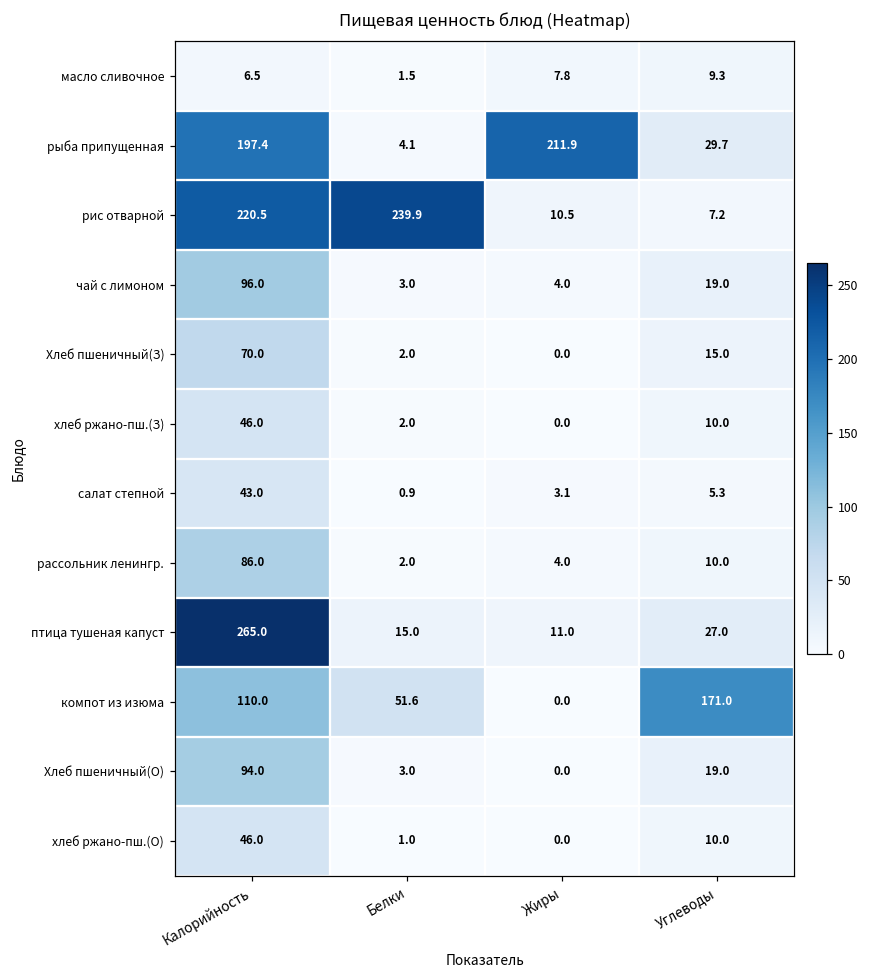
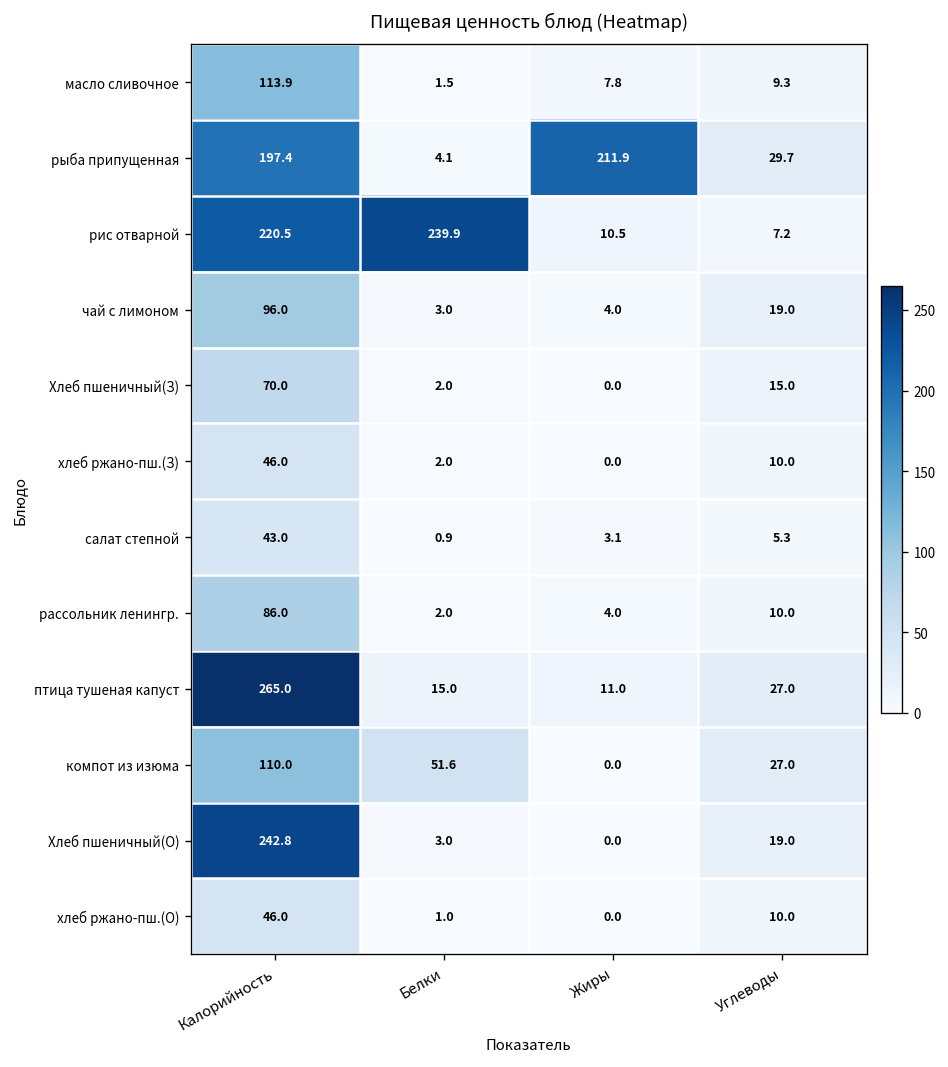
масло сливочное, Калорийность: 6.5 -> 113.9
компот из изюма, Углеводы: 171.0 -> 27.0
Хлеб пшеничный(О), Калорийность: 94.0 -> 242.8
